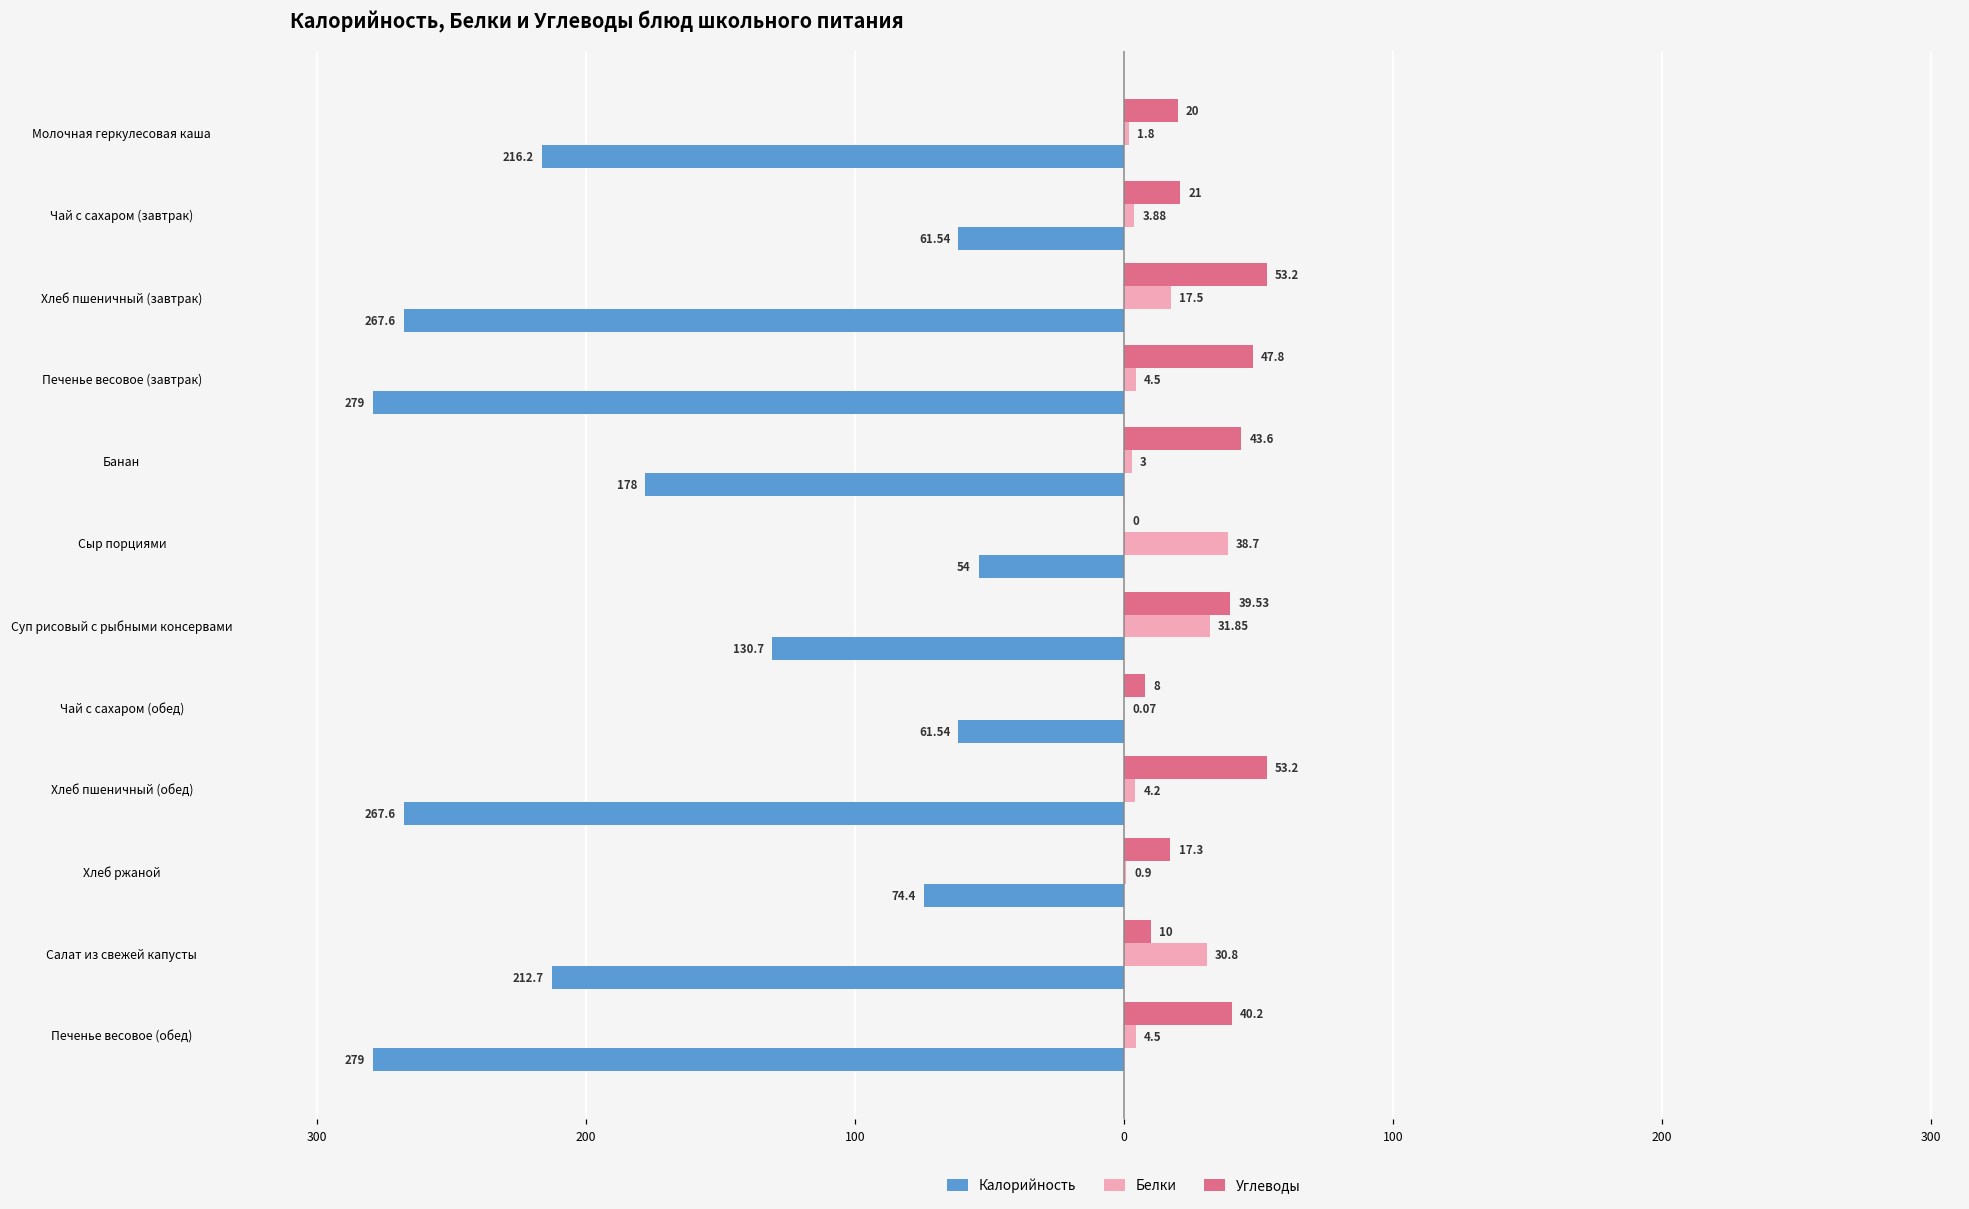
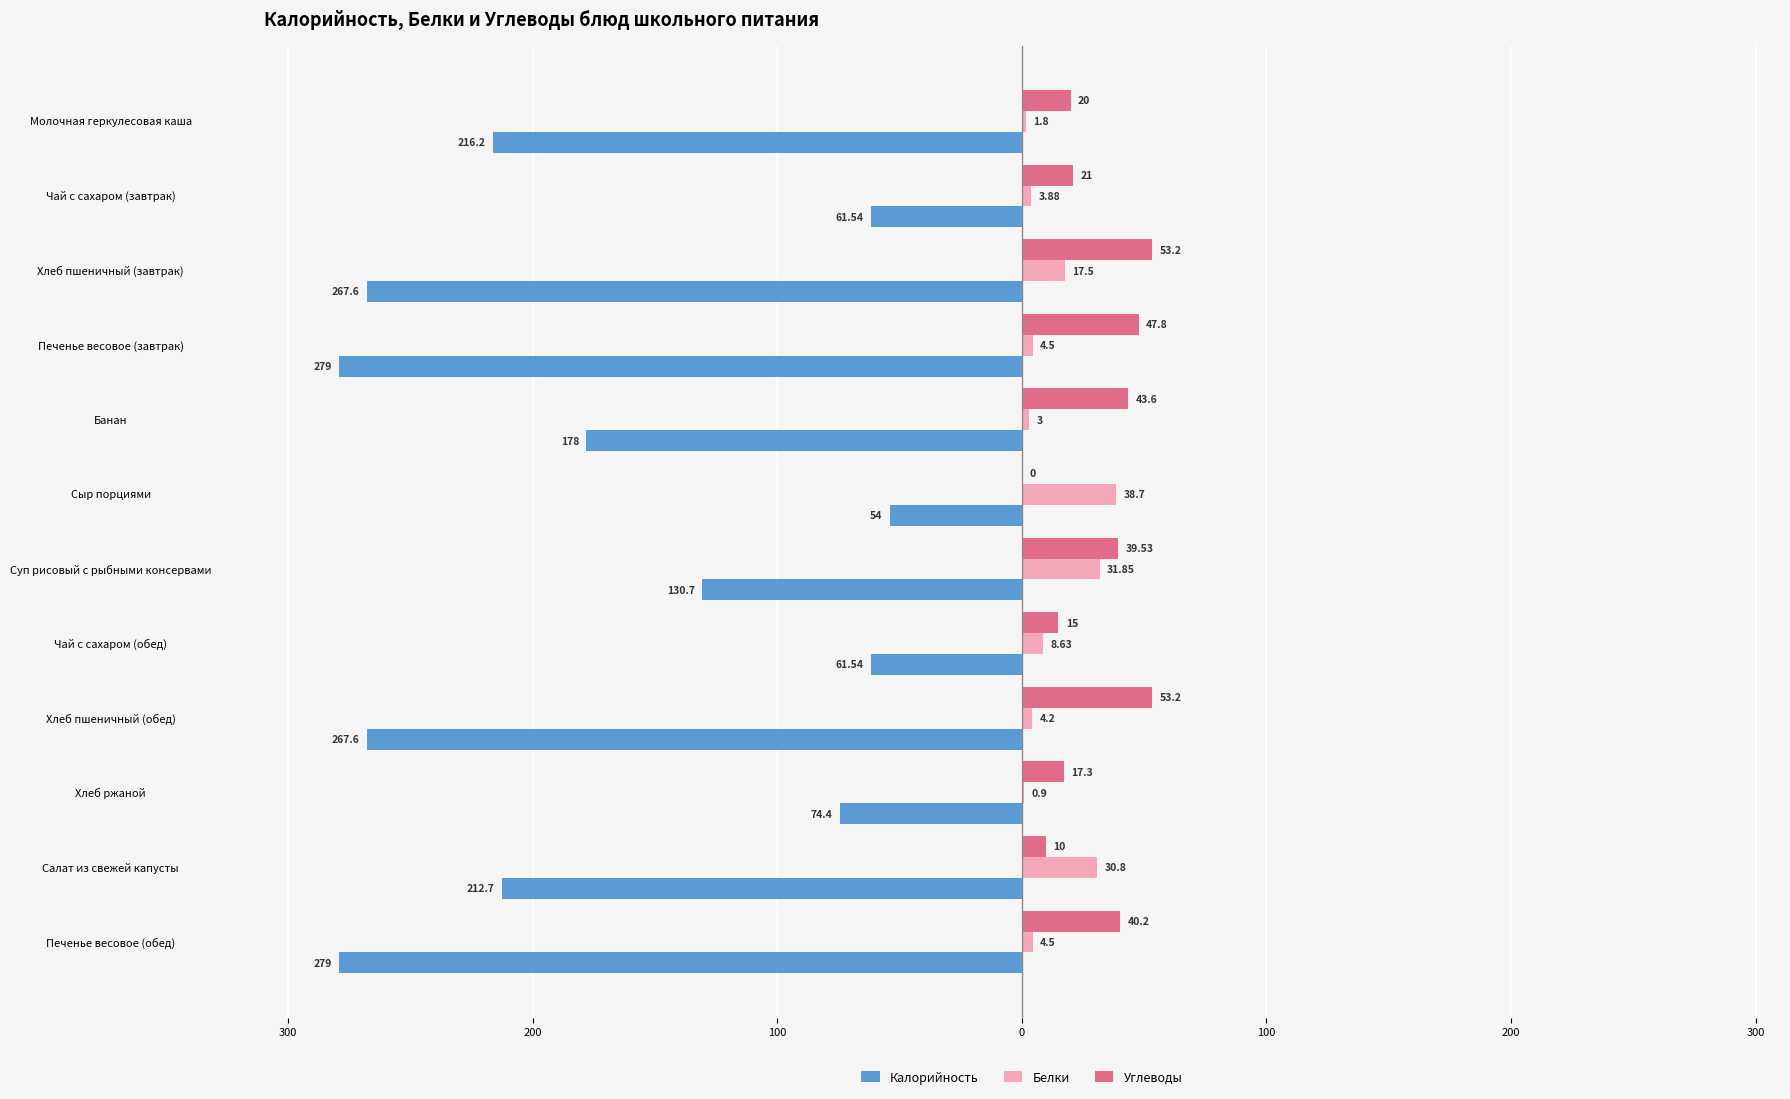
Углеводы, Чай с сахаром (обед): 8 -> 15
Белки, Чай с сахаром (обед): 0.07 -> 8.63
